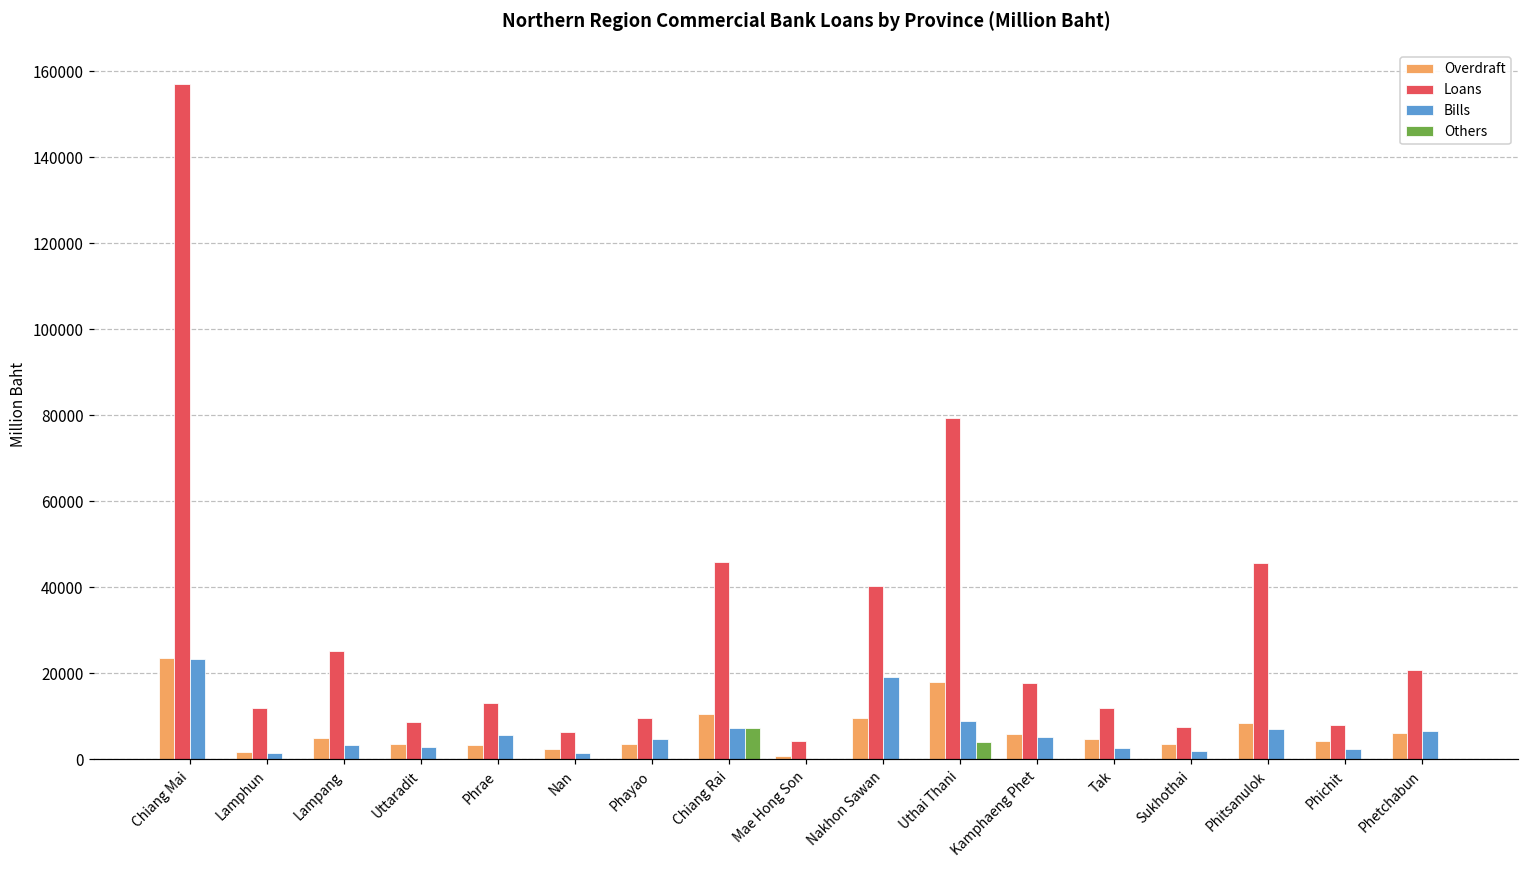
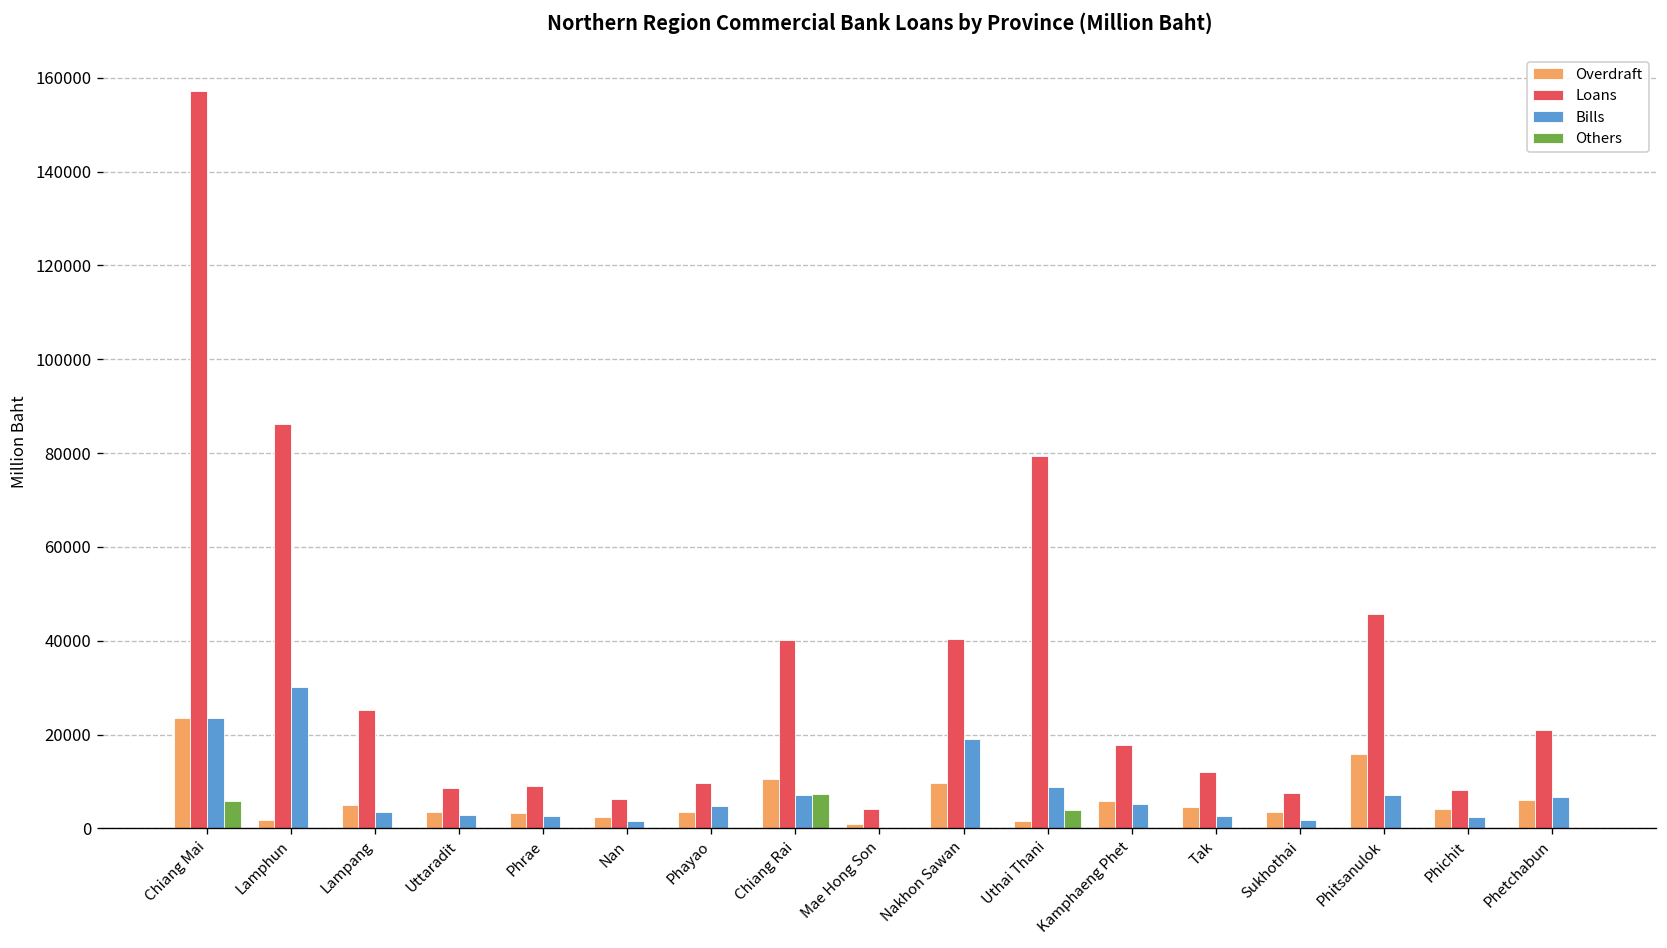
Others, Chiang Mai: 0 -> 6000
Loans, Lamphun: 12000 -> 86000
Bills, Lamphun: 1000 -> 30000
Loans, Phrae: 13000 -> 9000
Bills, Phrae: 6000 -> 3000
Loans, Chiang Rai: 46000 -> 40000
Overdraft, Uthai Thani: 18000 -> 2000
Overdraft, Phitsanulok: 9000 -> 16000
